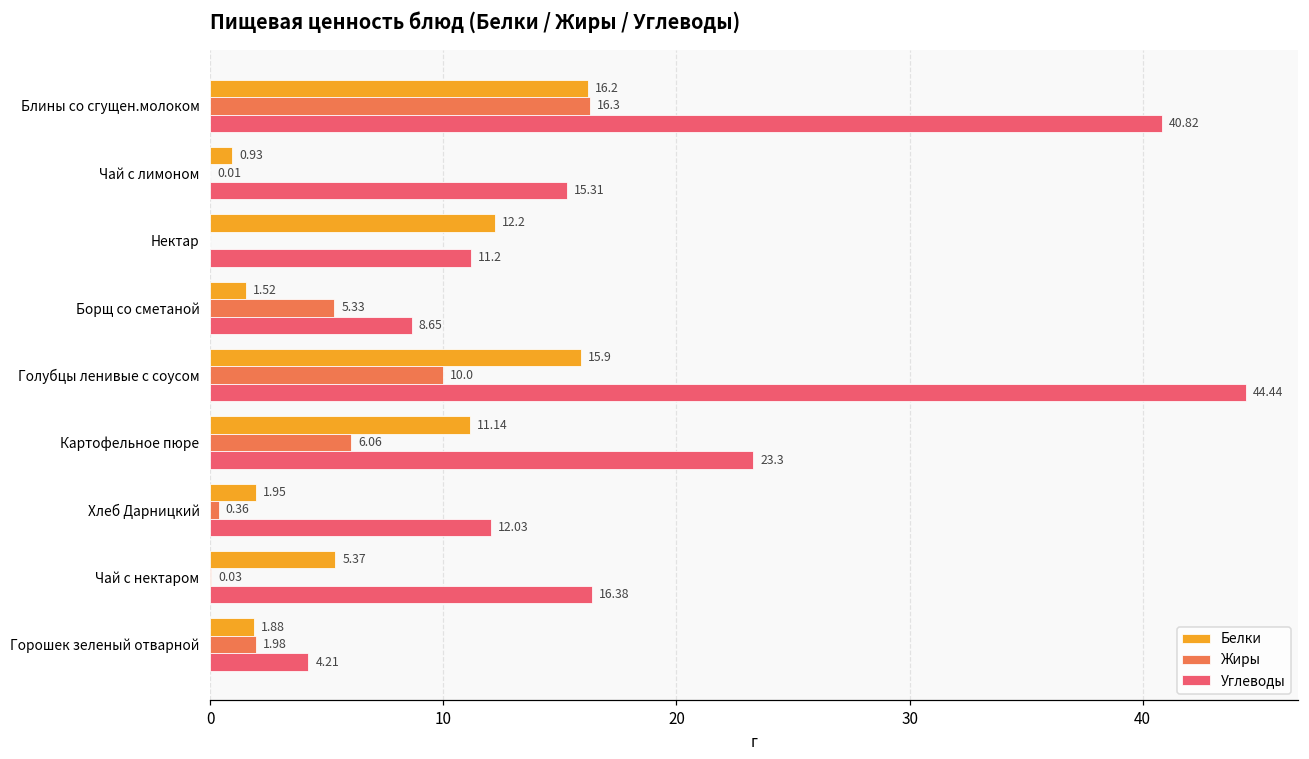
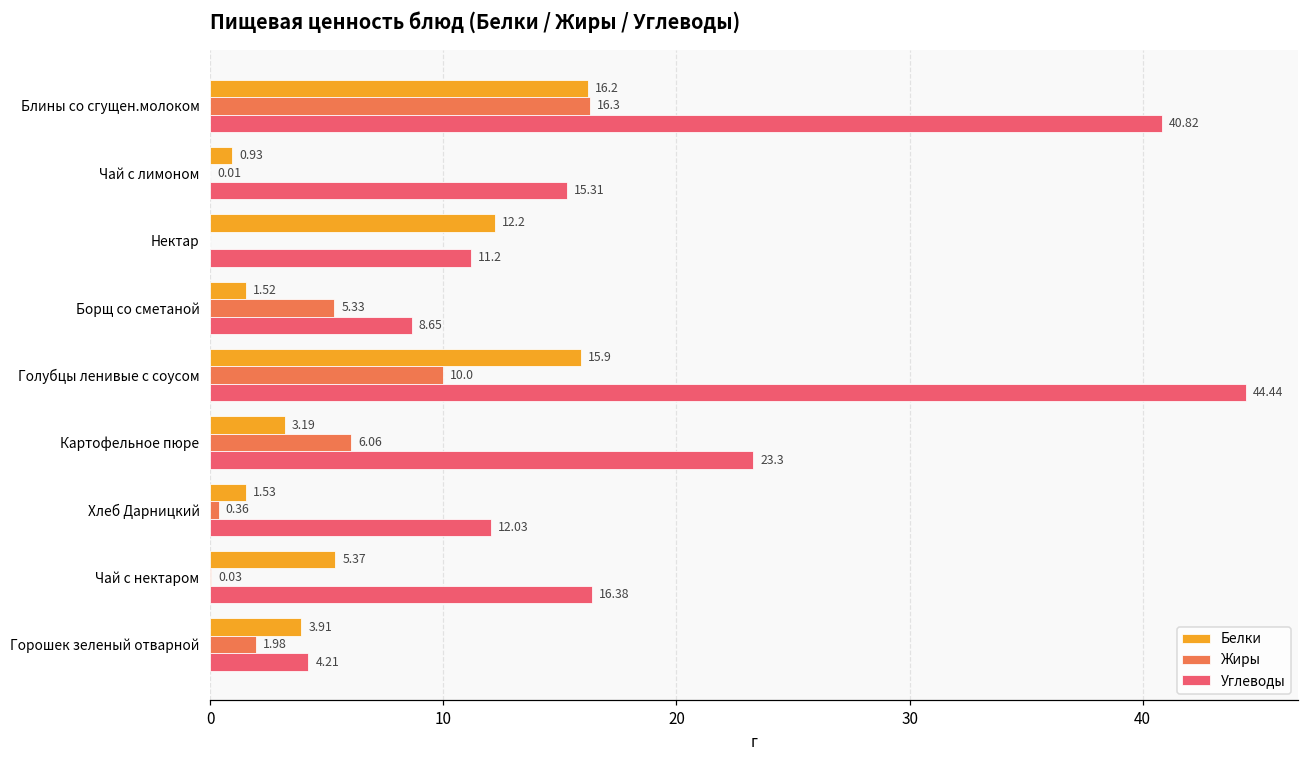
Белки, Картофельное пюре: 11.14 -> 3.19
Белки, Хлеб Дарницкий: 1.95 -> 1.53
Белки, Горошек зеленый отварной: 1.88 -> 3.91
